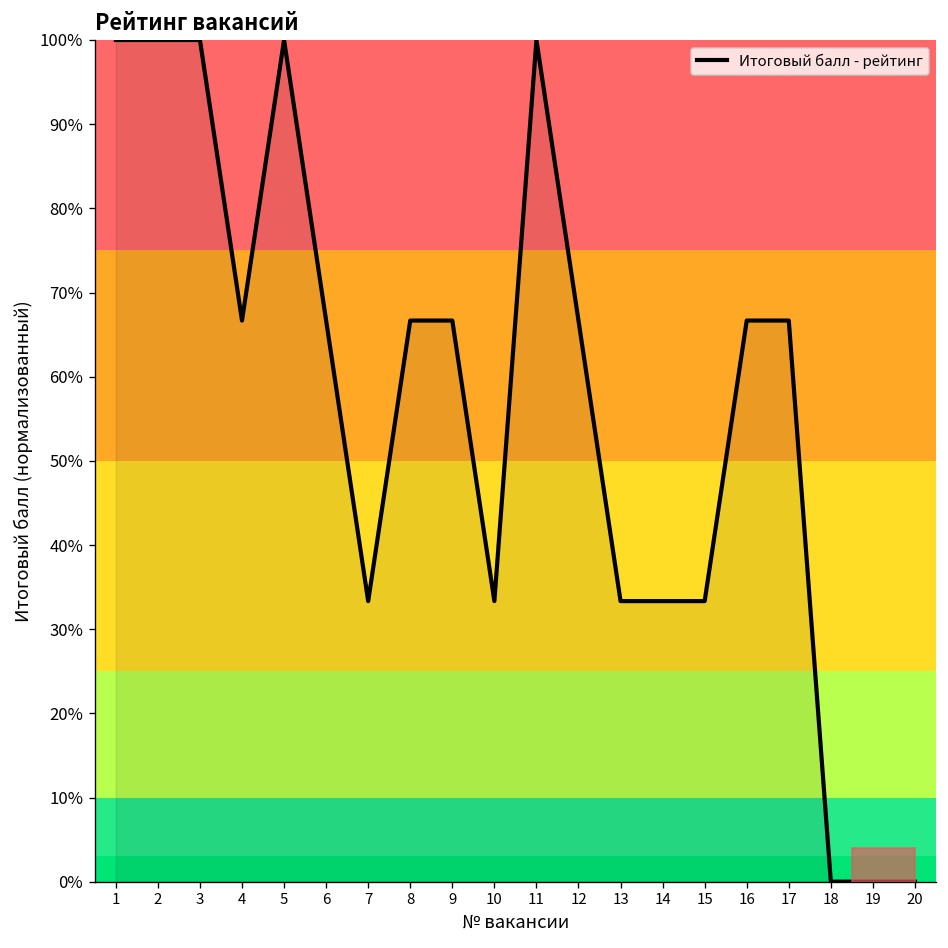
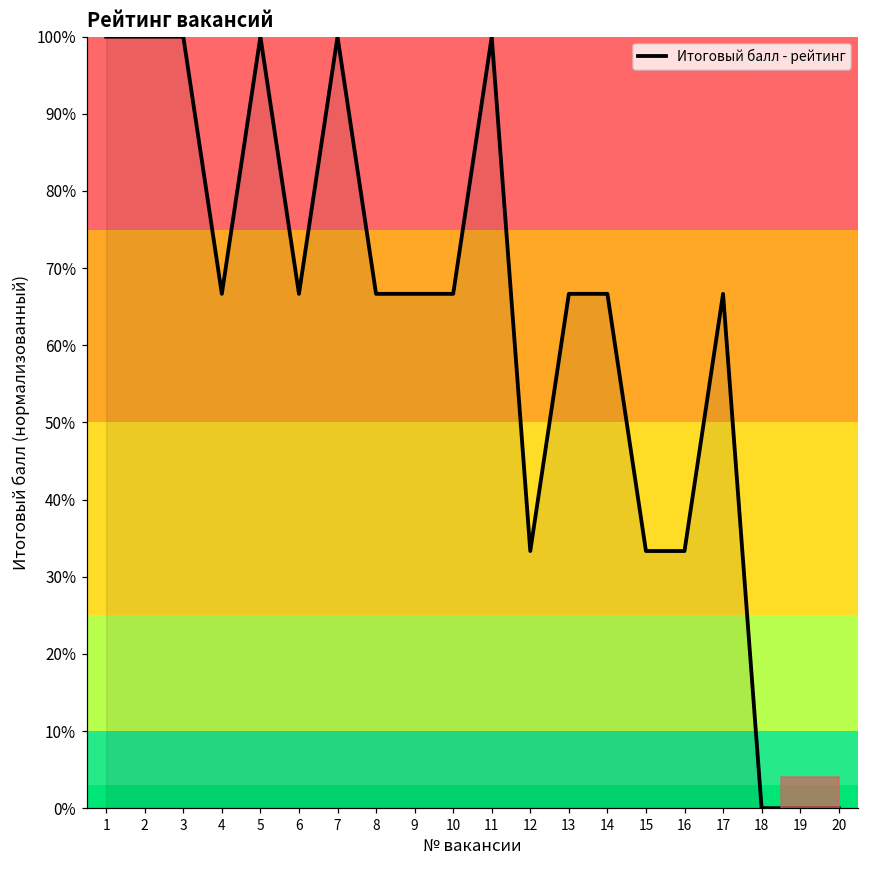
7: 33% -> 100%
10: 33% -> 67%
12: 67% -> 33%
13: 33% -> 67%
14: 33% -> 67%
16: 67% -> 33%
